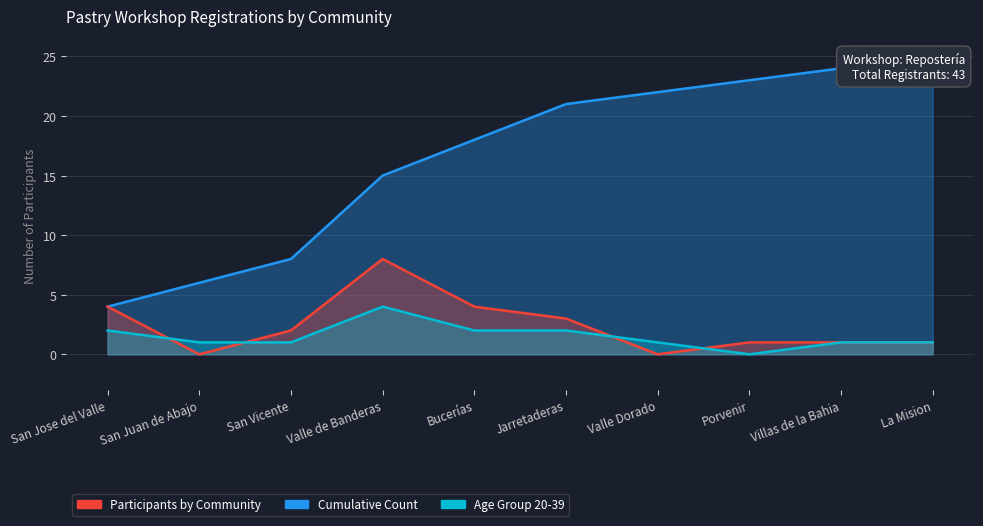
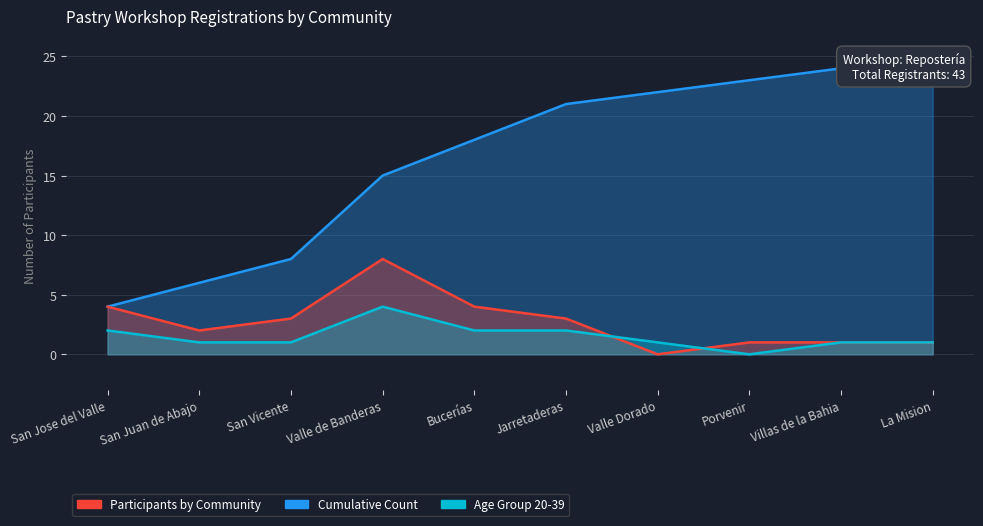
Participants by Community, San Juan de Abajo: 0 -> 2
Participants by Community, San Vicente: 2 -> 3
